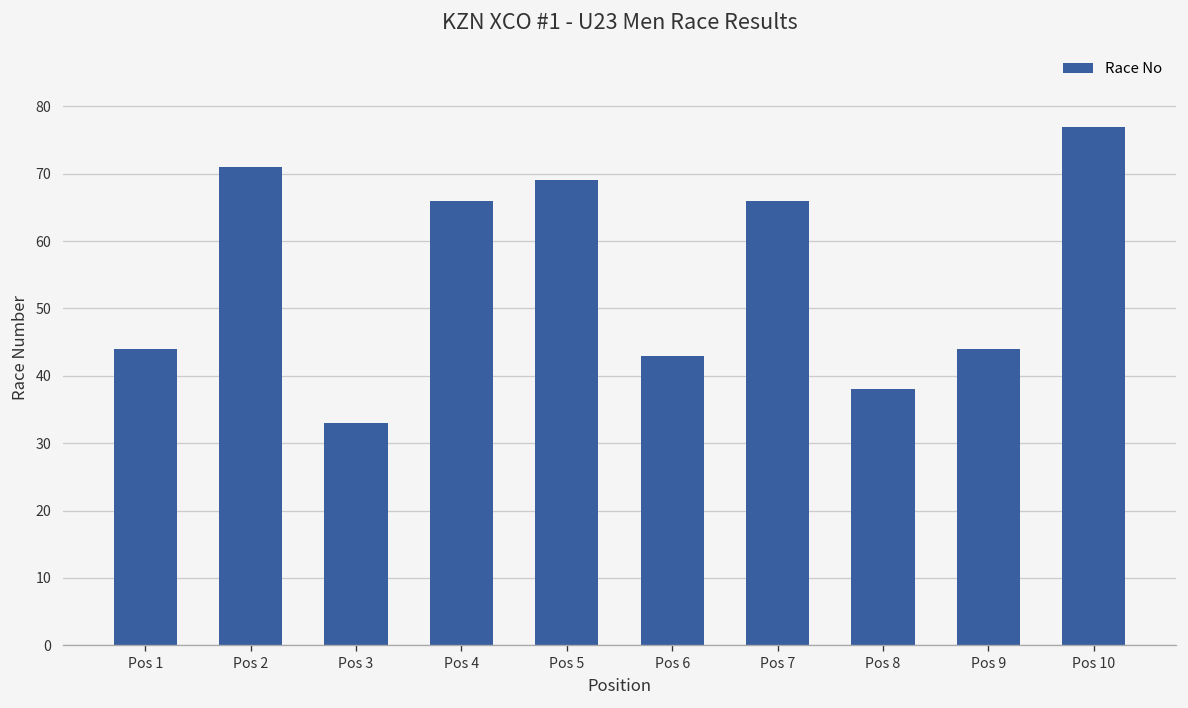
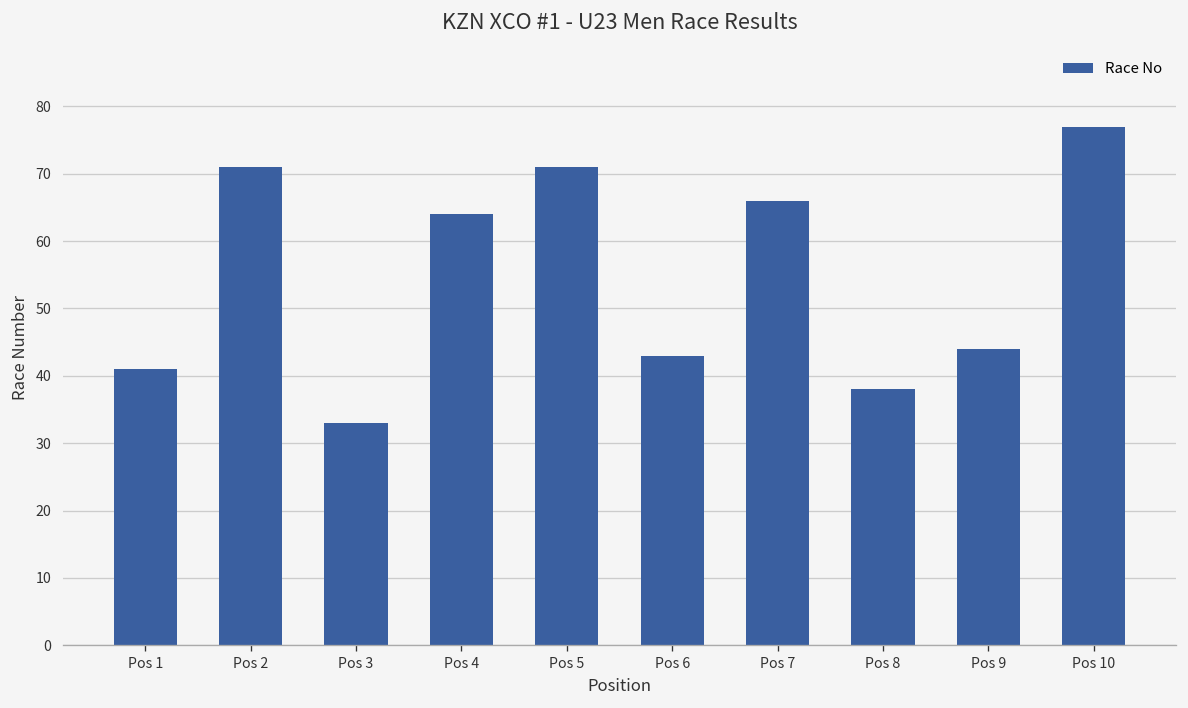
Pos 1: 44 -> 41
Pos 4: 66 -> 64
Pos 5: 69 -> 71
